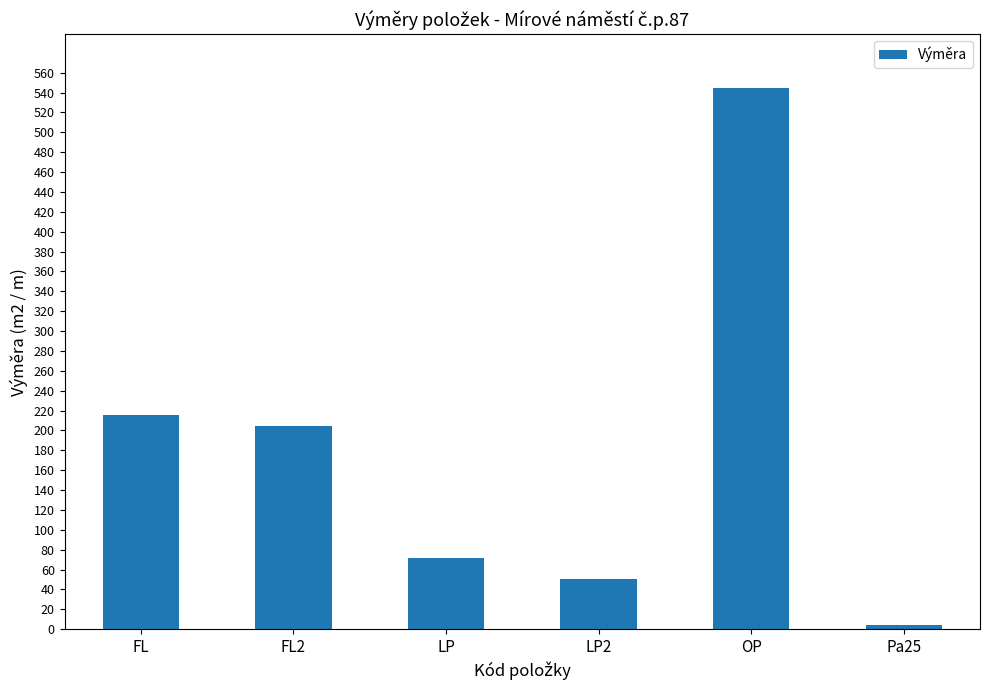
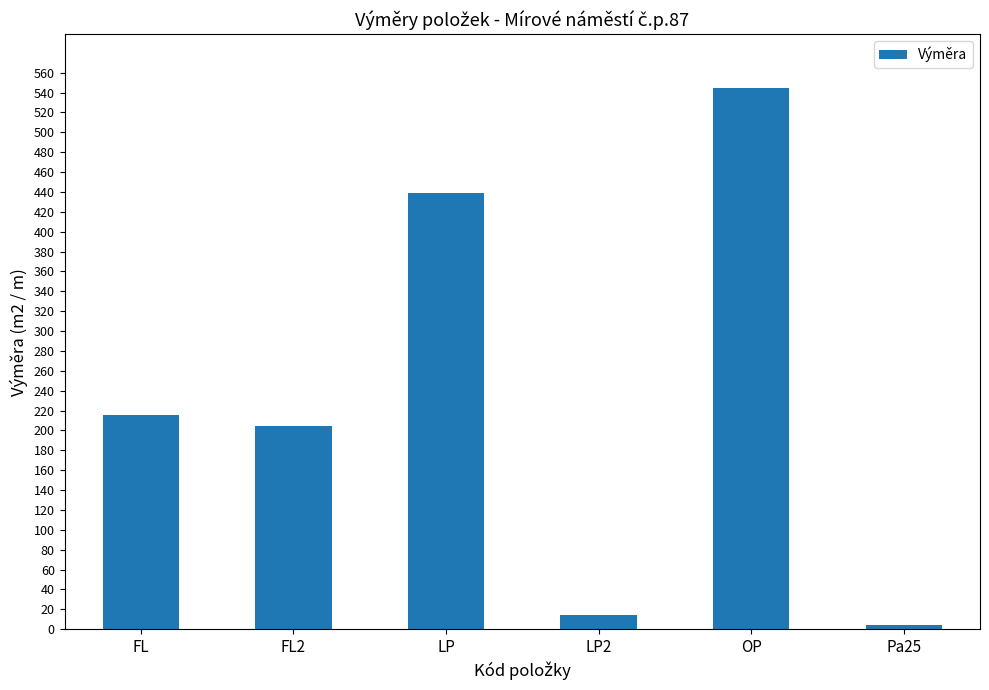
LP: 70 -> 440
LP2: 50 -> 10
